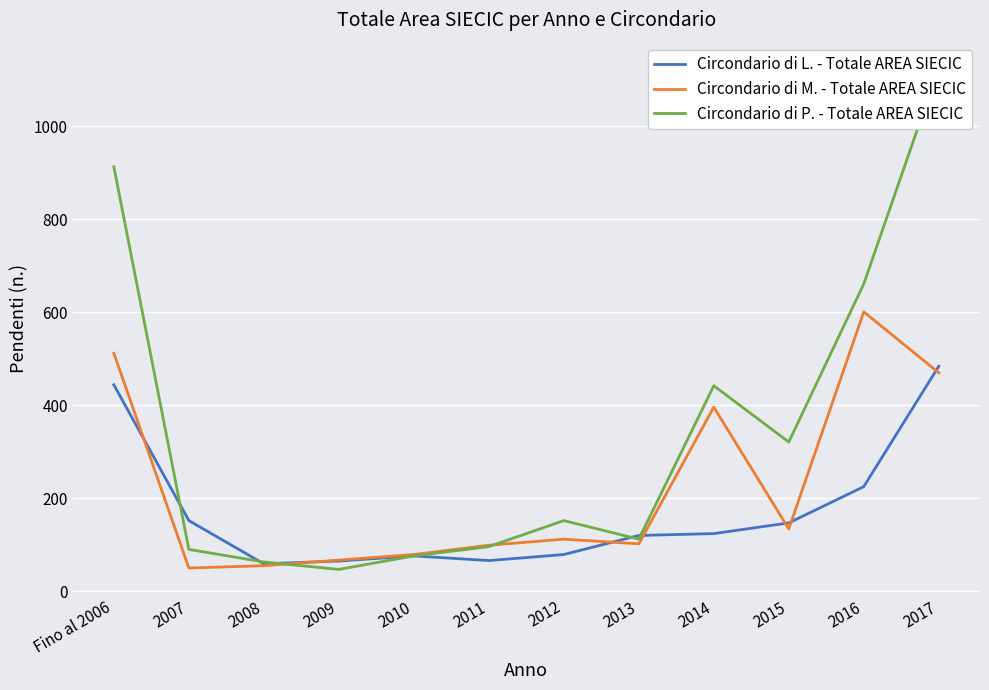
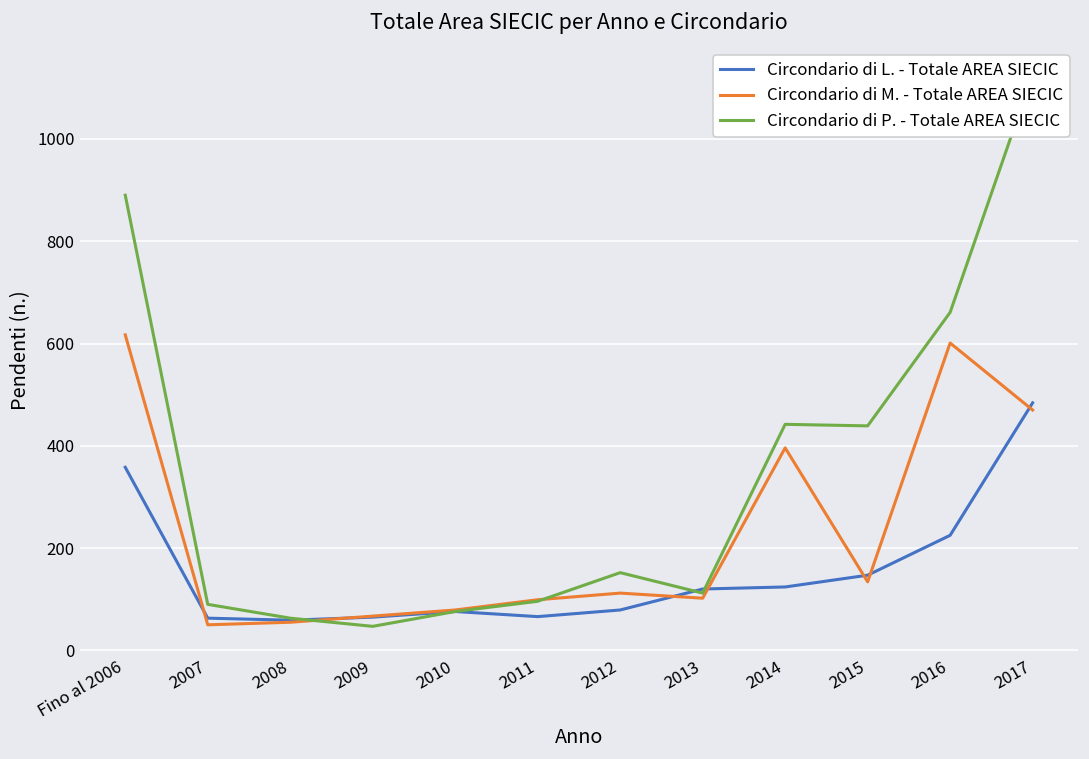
Circondario di L. - Totale AREA SIECIC, Fino al 2006: 440 -> 360
Circondario di M. - Totale AREA SIECIC, Fino al 2006: 510 -> 620
Circondario di P. - Totale AREA SIECIC, Fino al 2006: 910 -> 890
Circondario di L. - Totale AREA SIECIC, 2007: 150 -> 60
Circondario di P. - Totale AREA SIECIC, 2015: 320 -> 440
